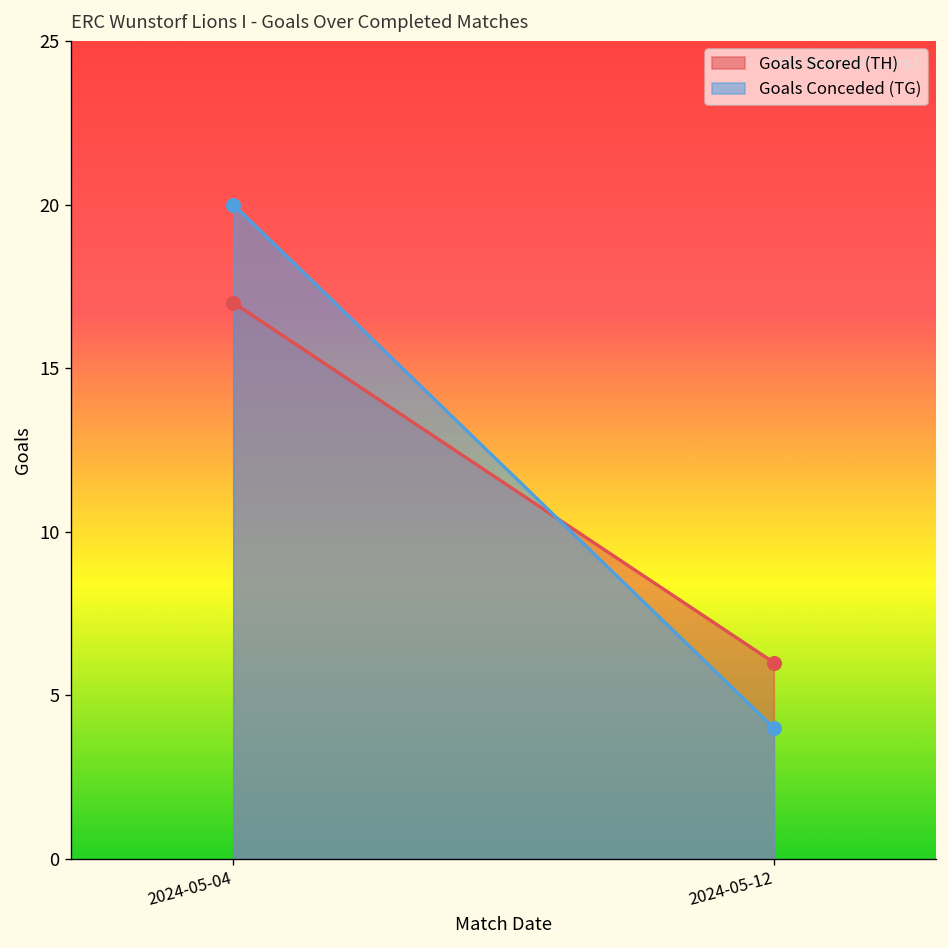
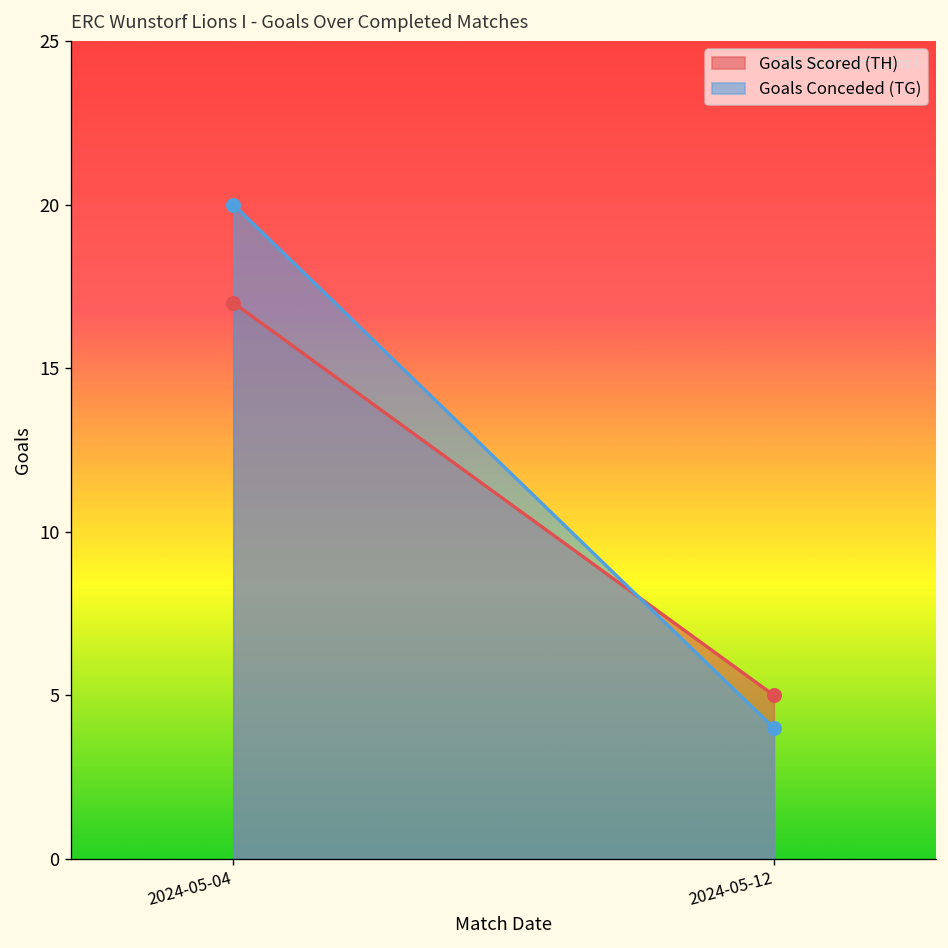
Goals Scored (TH), 2024-05-12: 6 -> 5
